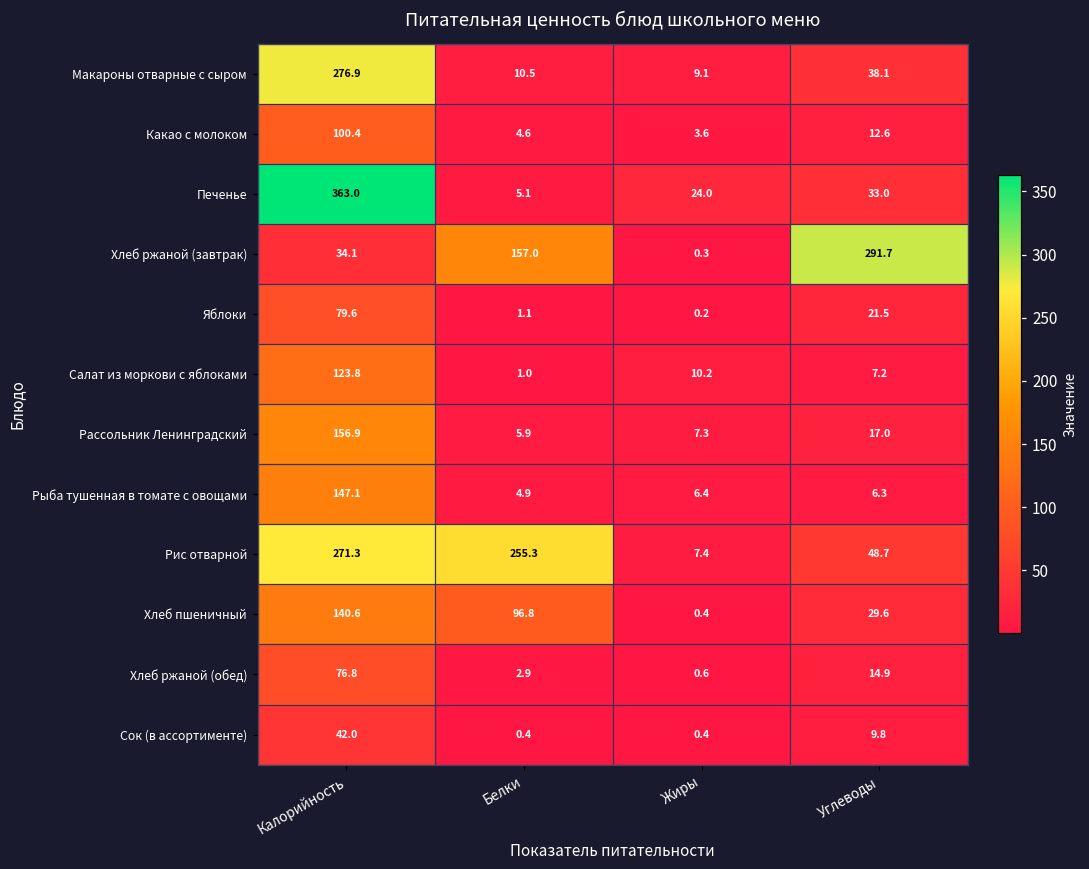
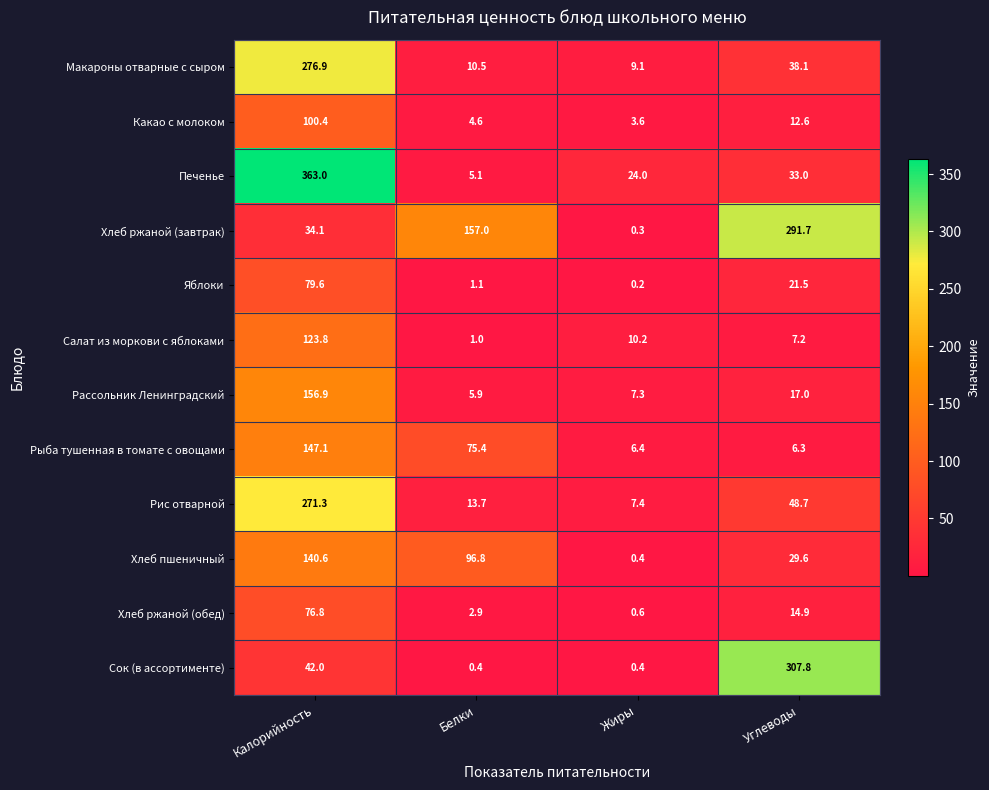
Рыба тушенная в томате с овощами, Белки: 4.9 -> 75.4
Рис отварной, Белки: 255.3 -> 13.7
Сок (в ассортименте), Углеводы: 9.8 -> 307.8
